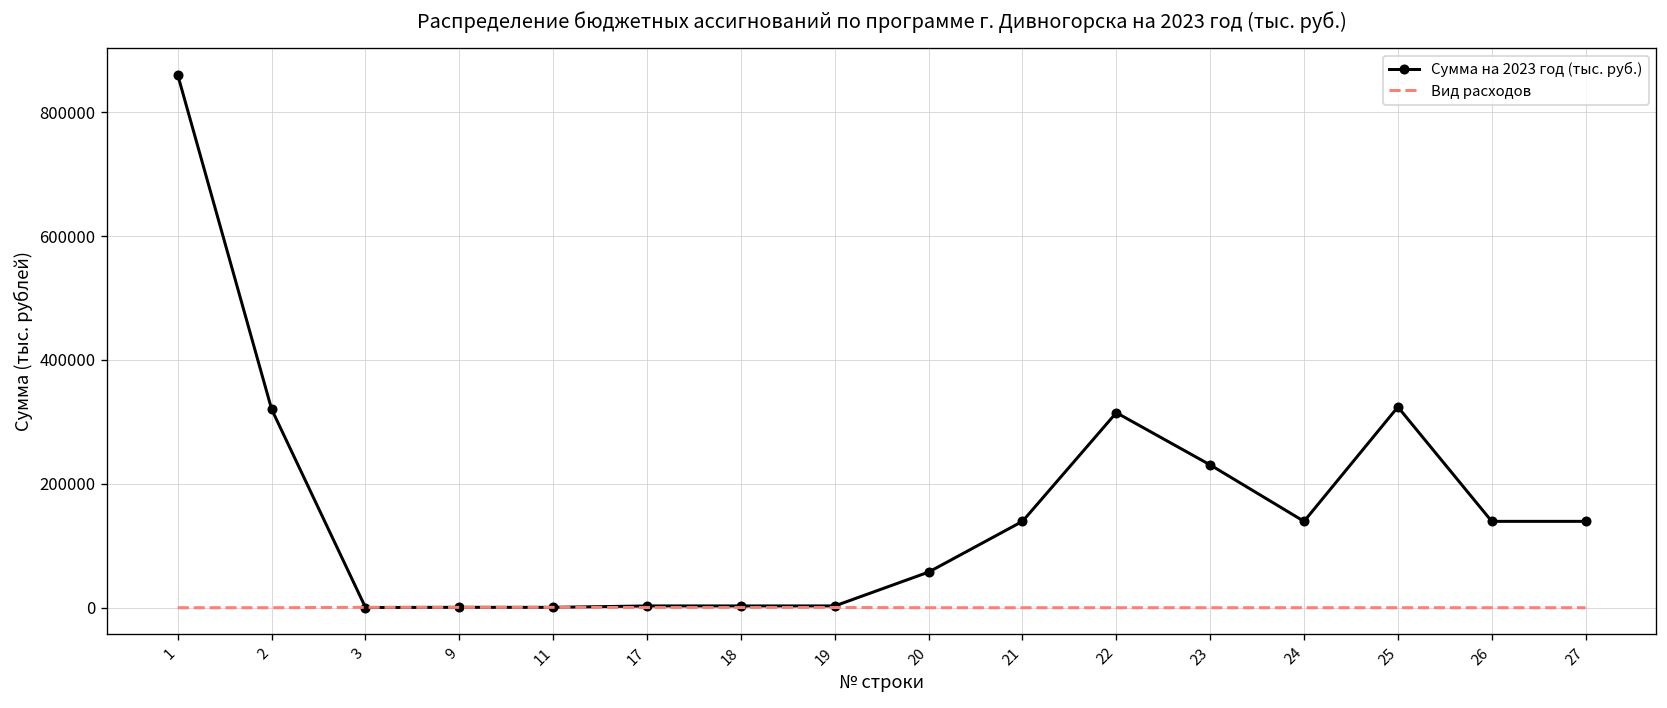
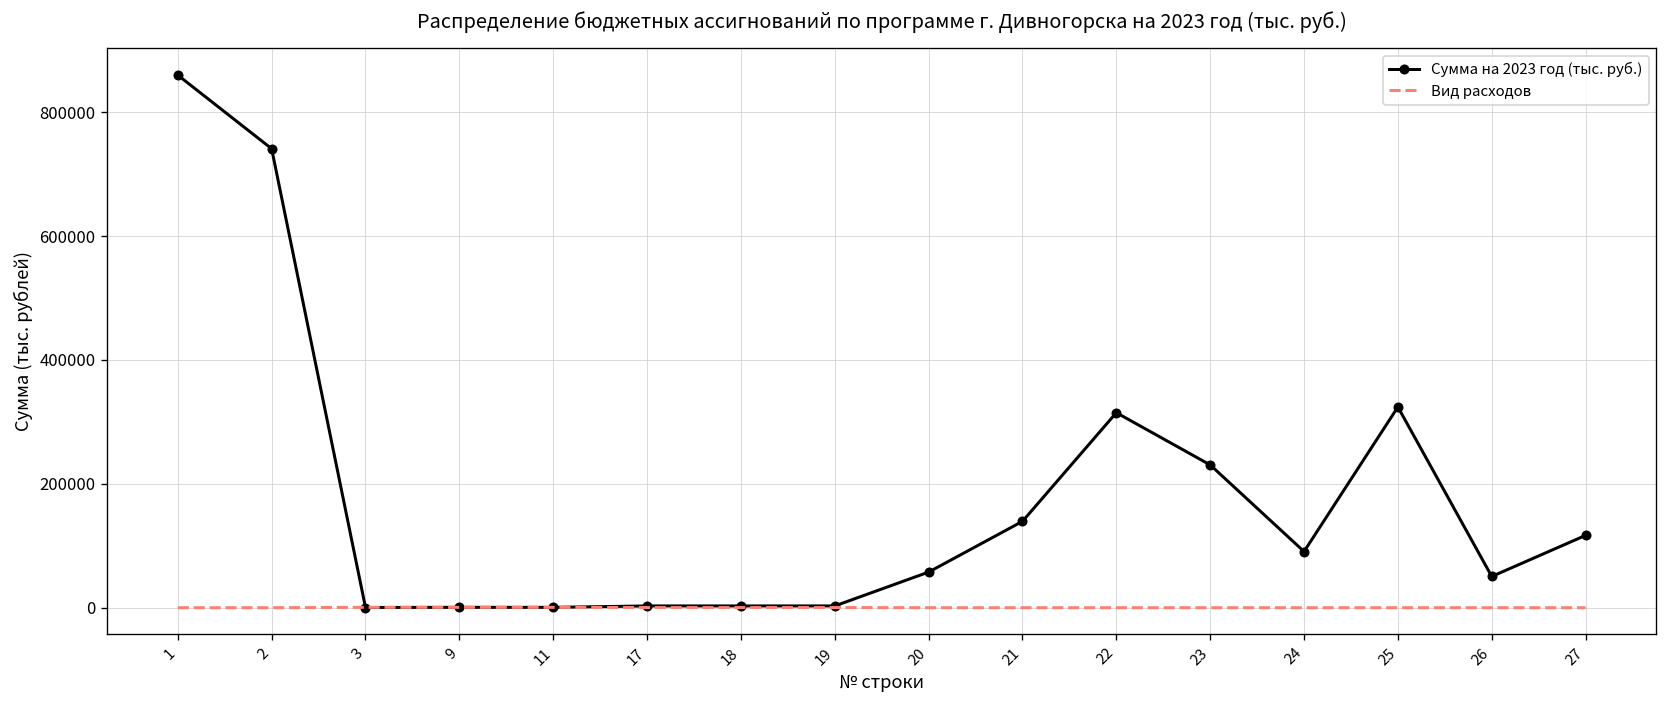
Сумма на 2023 год (тыс. руб.), 2: 320000 -> 740000
Сумма на 2023 год (тыс. руб.), 24: 140000 -> 90000
Сумма на 2023 год (тыс. руб.), 26: 140000 -> 50000
Сумма на 2023 год (тыс. руб.), 27: 140000 -> 120000
